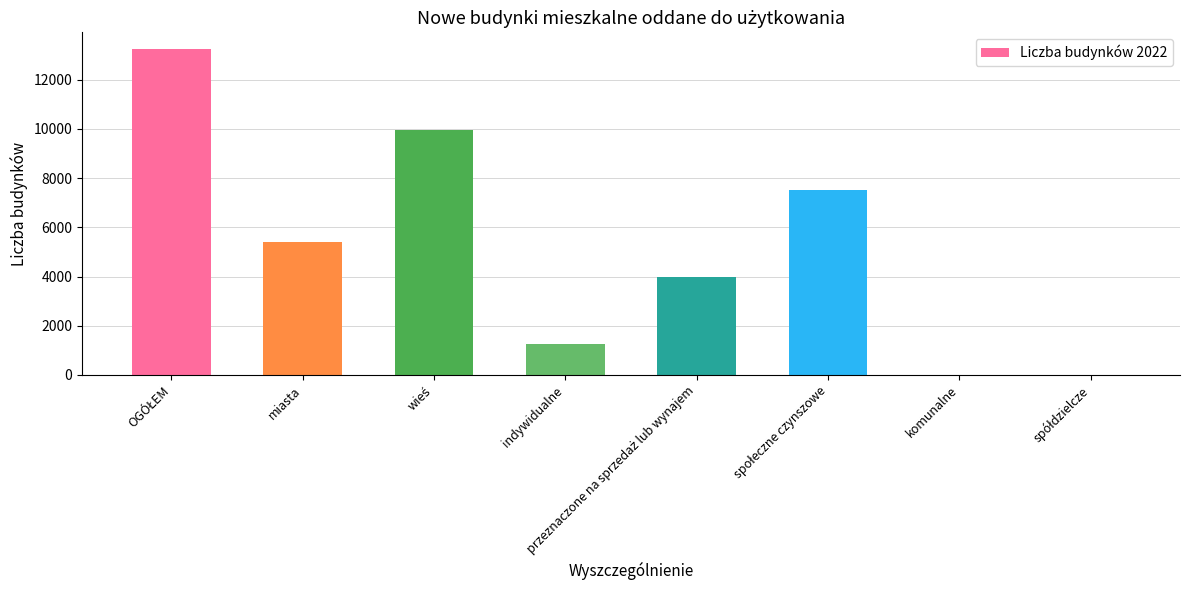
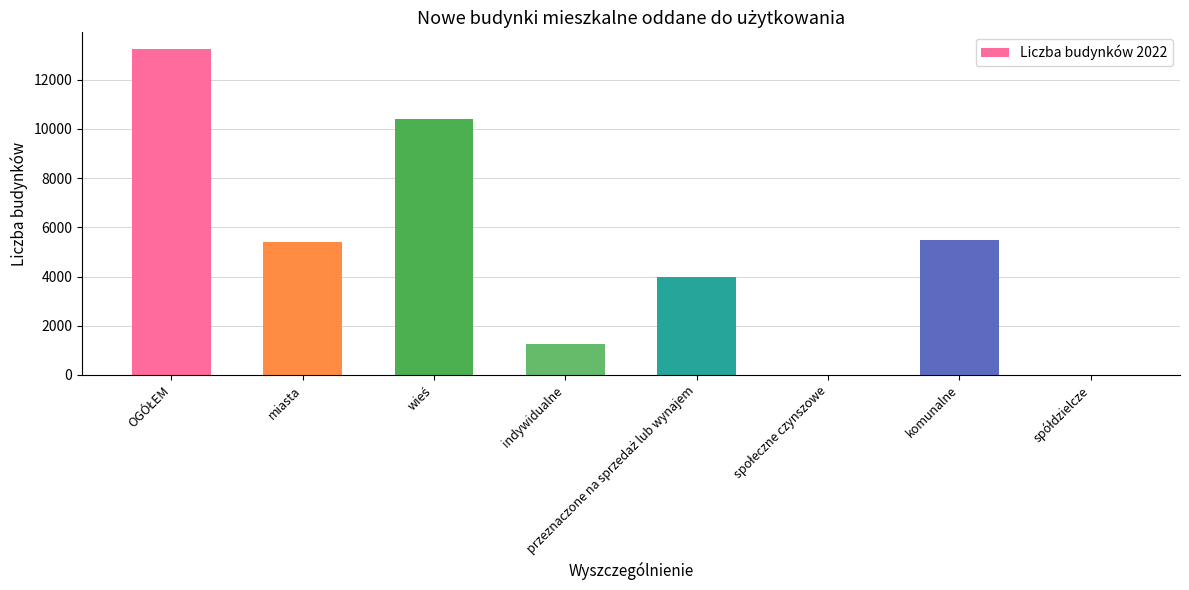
wieś: 10000 -> 10400
społeczne czynszowe: 7500 -> 0
komunalne: 0 -> 5500
